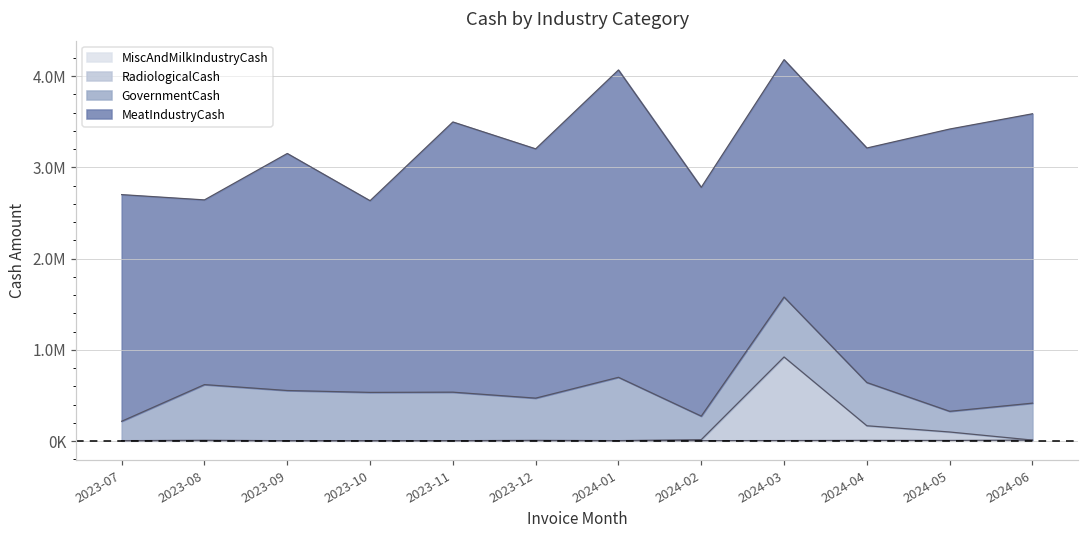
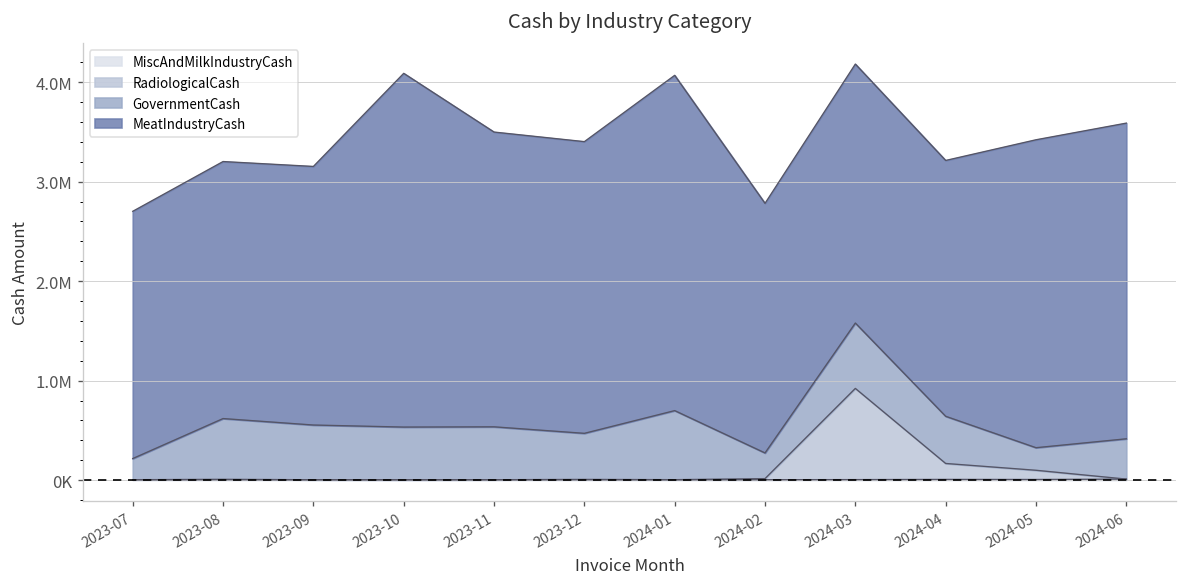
MeatIndustryCash, 2023-08: 2000000 -> 2600000
MeatIndustryCash, 2023-10: 2100000 -> 3600000
MeatIndustryCash, 2023-12: 2700000 -> 2900000
